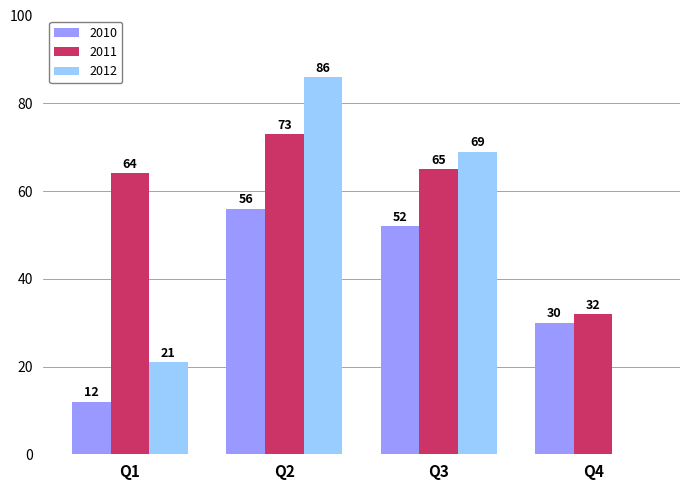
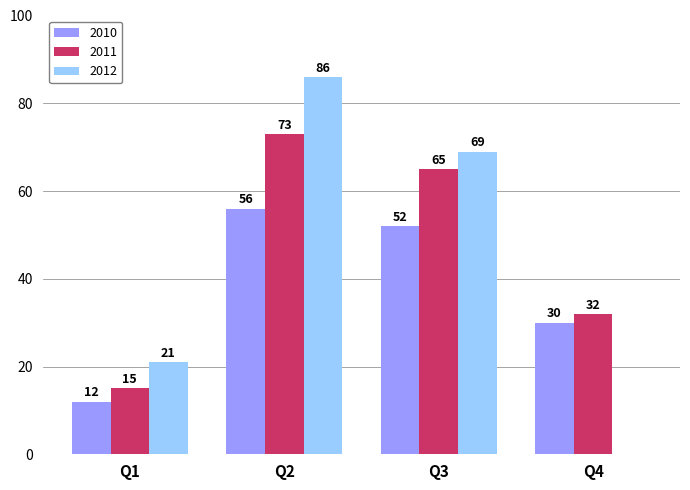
2011, Q1: 64 -> 15
